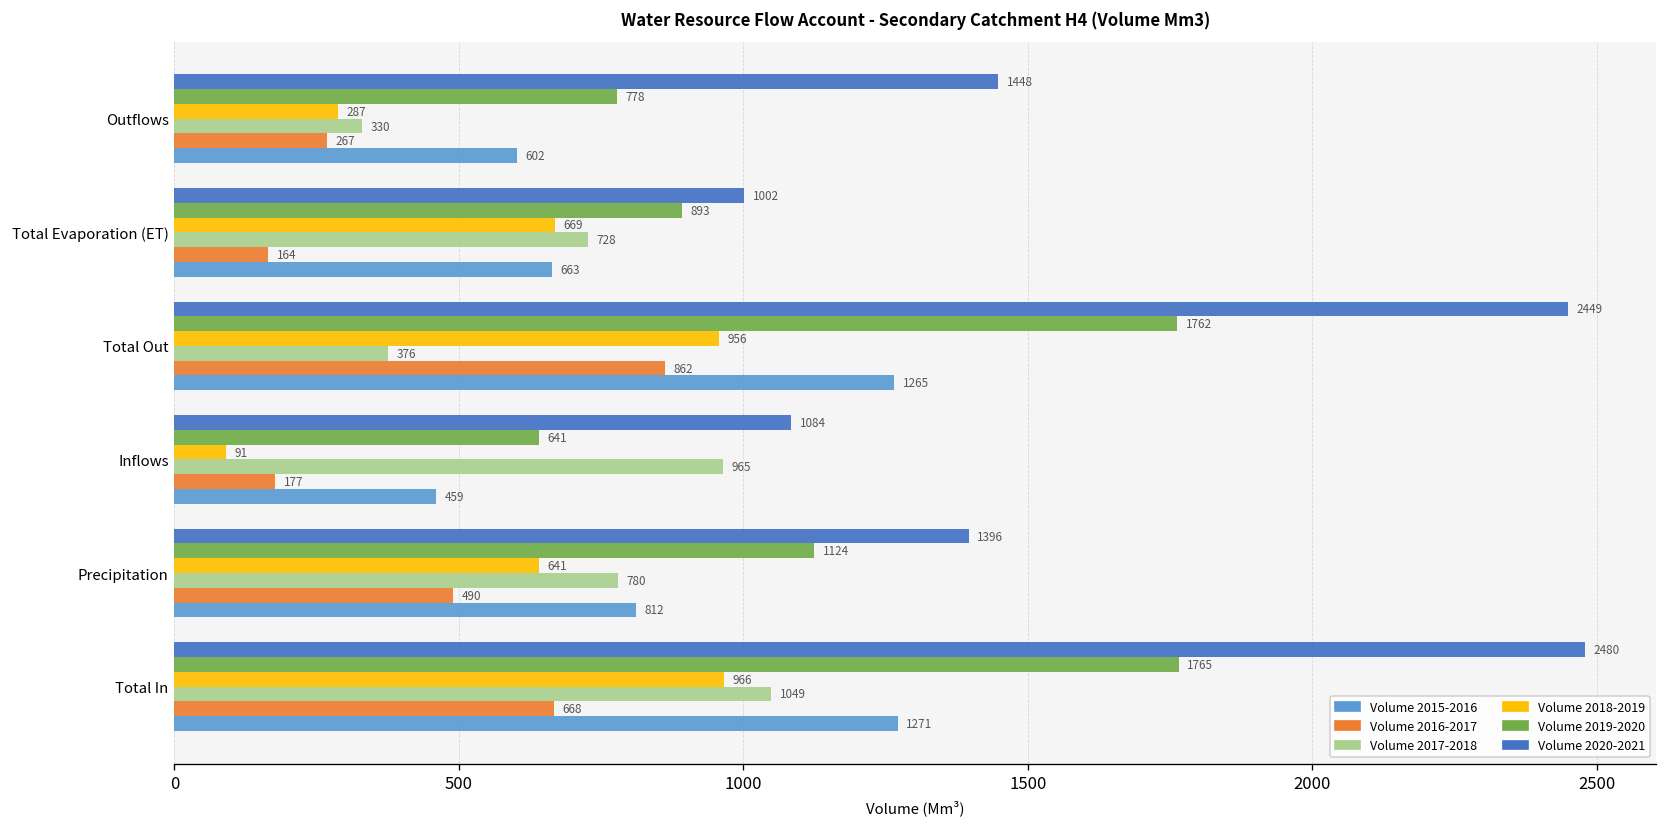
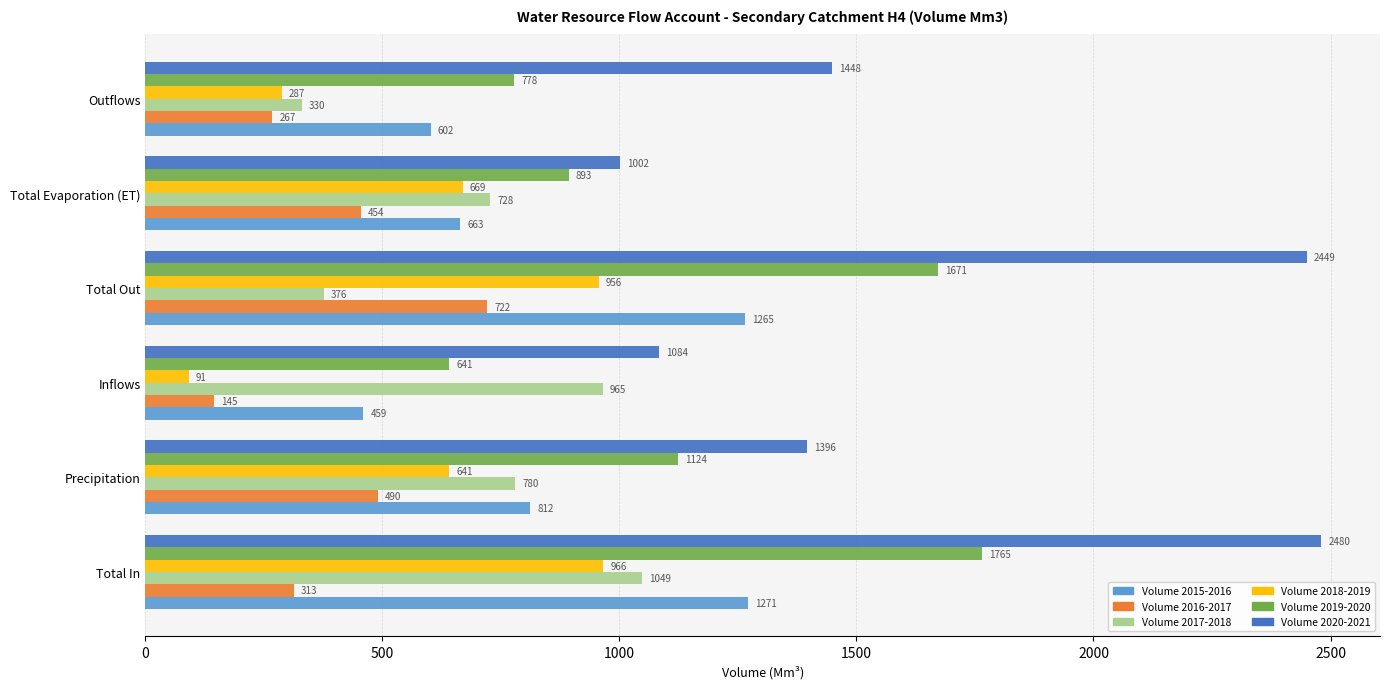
Volume 2016-2017, Total Evaporation (ET): 164 -> 454
Volume 2019-2020, Total Out: 1762 -> 1671
Volume 2016-2017, Total Out: 862 -> 722
Volume 2016-2017, Inflows: 177 -> 145
Volume 2016-2017, Total In: 668 -> 313
